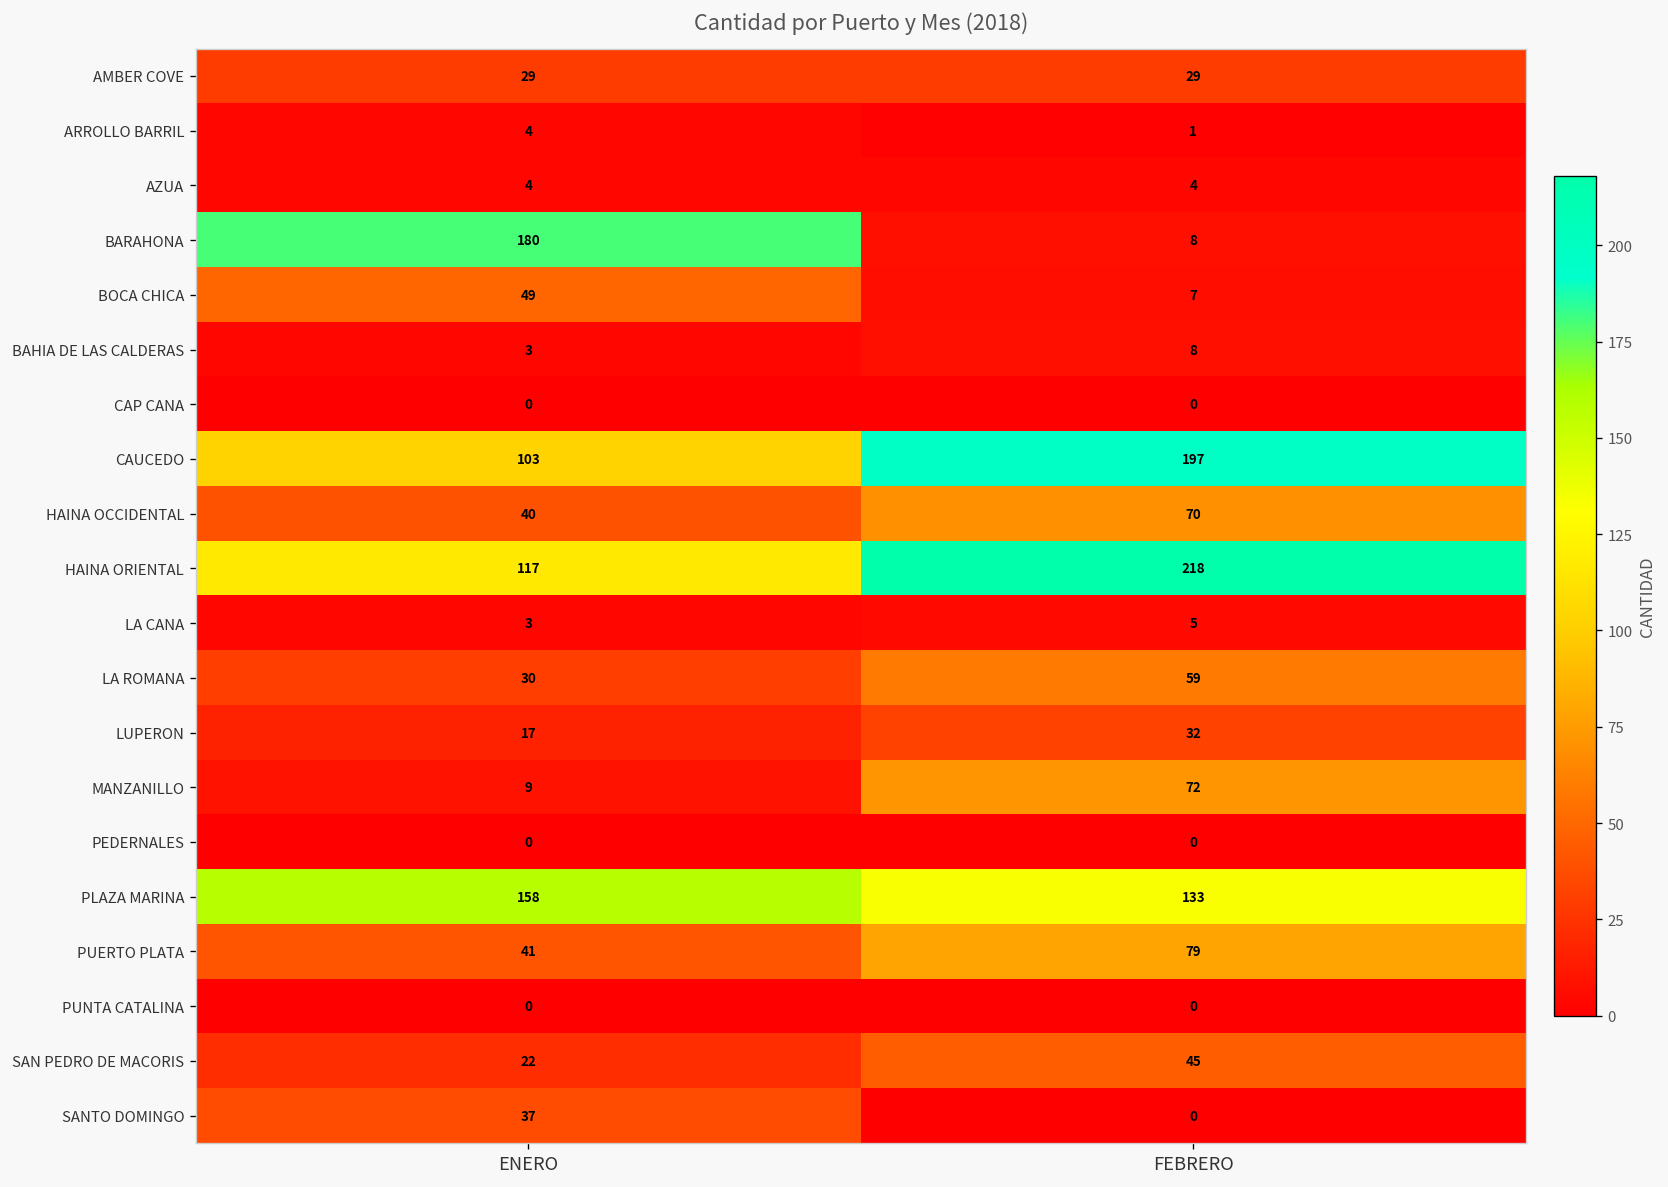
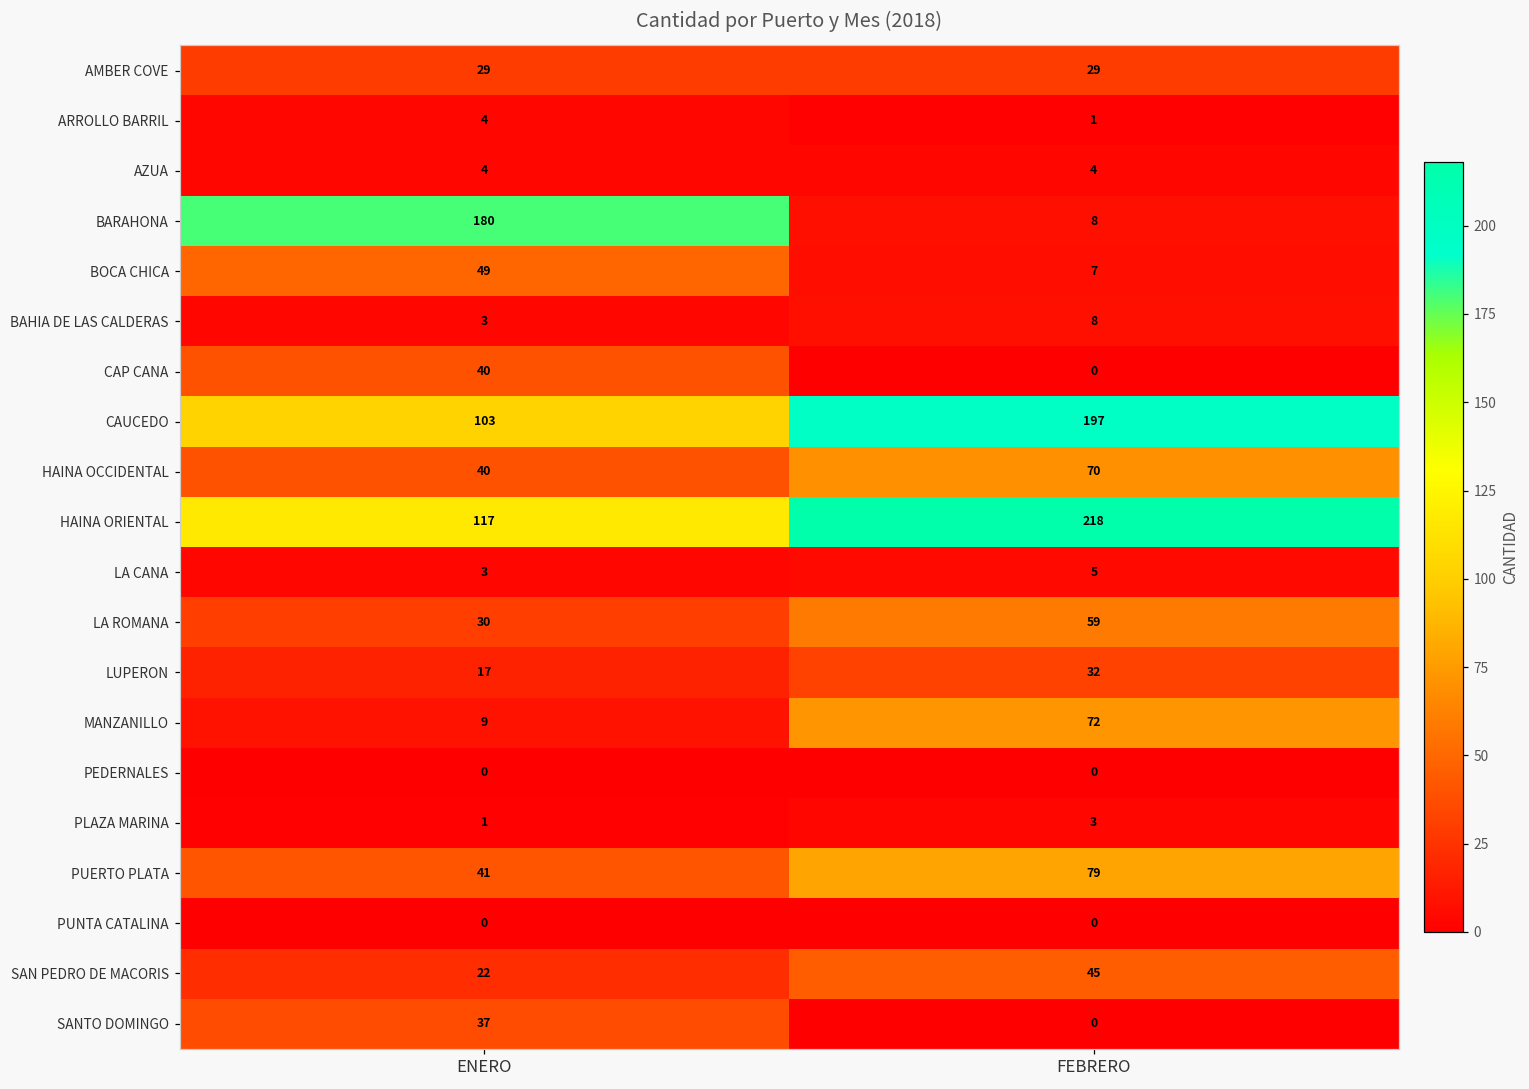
CAP CANA, ENERO: 0 -> 40
PLAZA MARINA, ENERO: 158 -> 1
PLAZA MARINA, FEBRERO: 133 -> 3
